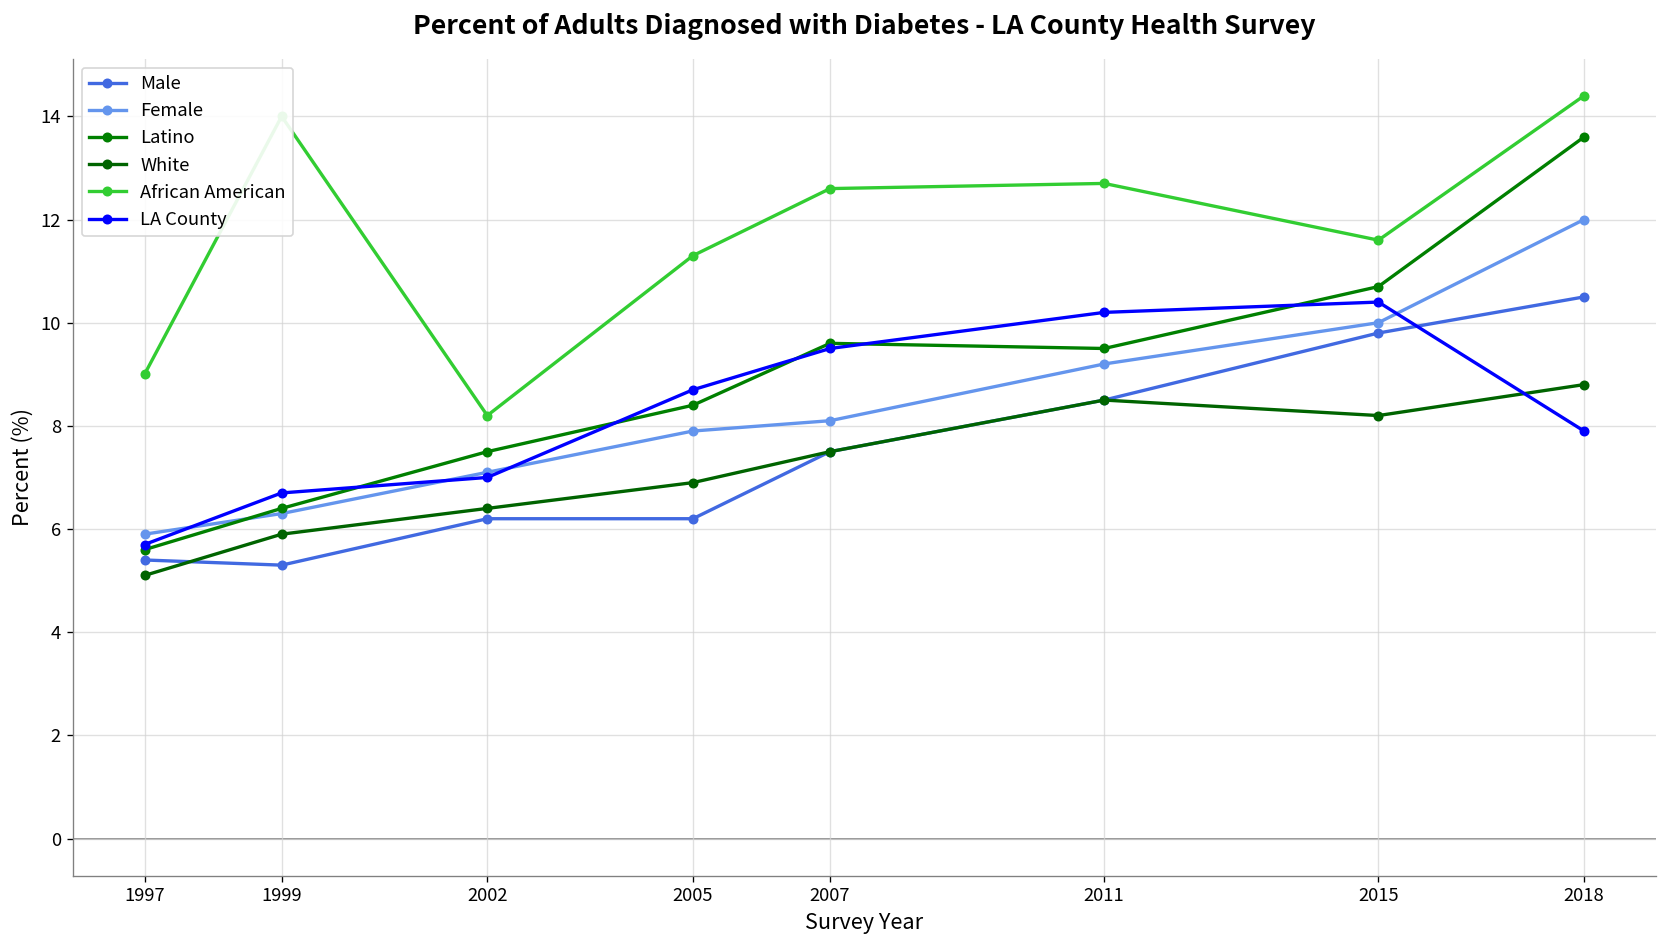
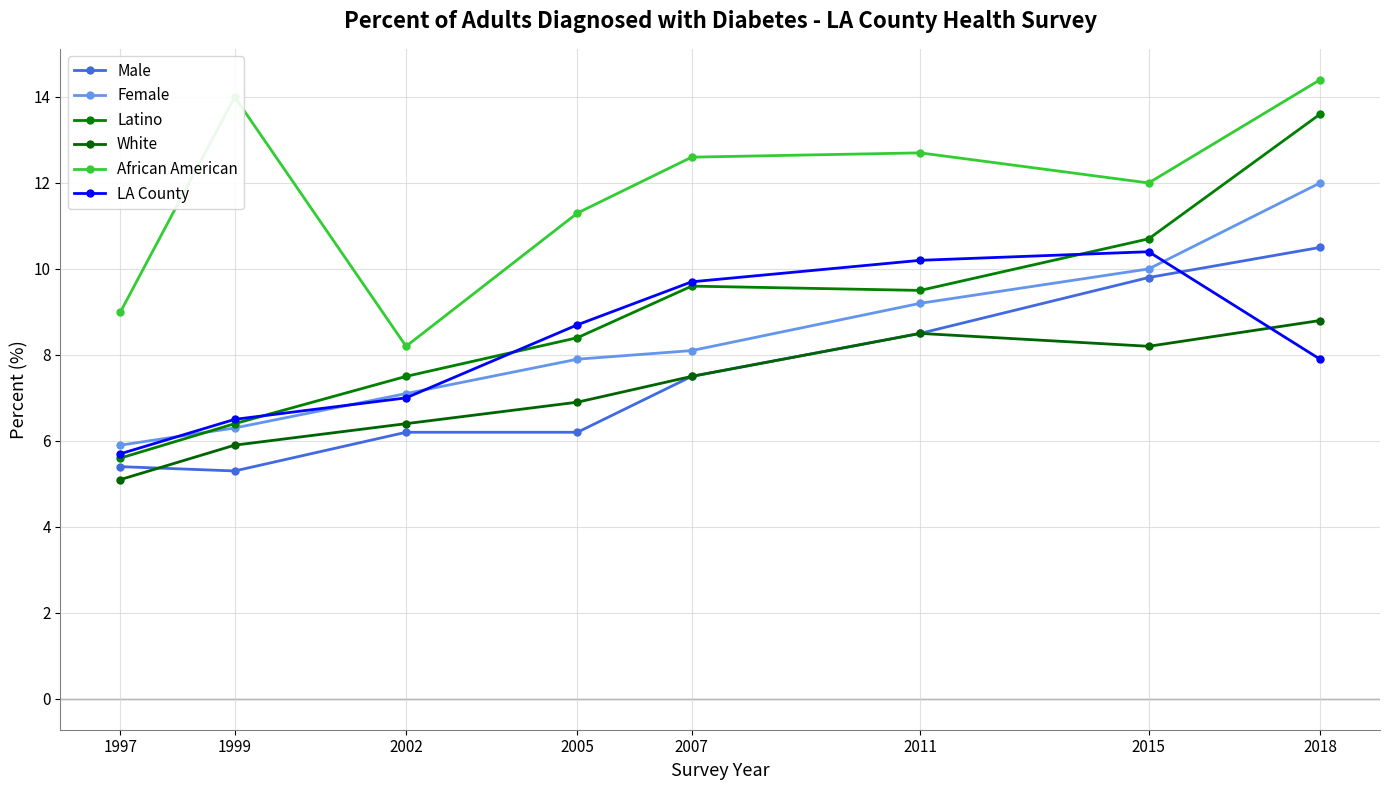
LA County, 1999: 6.7 -> 6.5
LA County, 2007: 9.5 -> 9.7
African American, 2015: 11.6 -> 12.0
